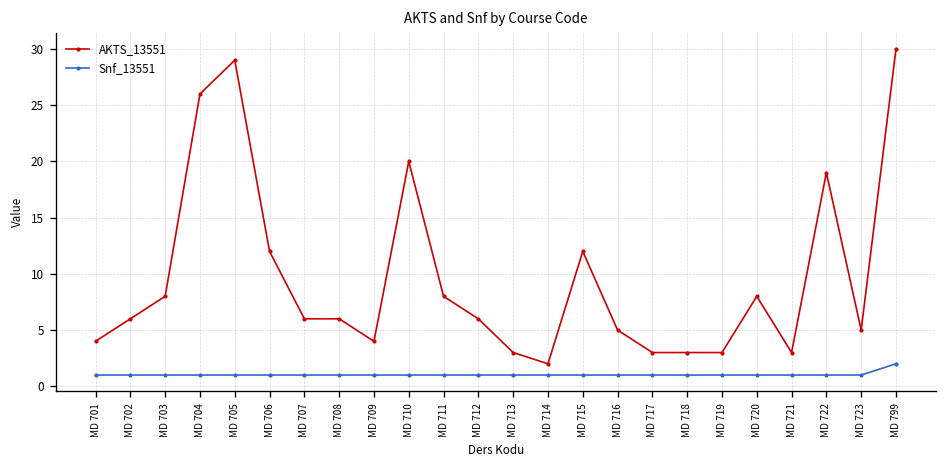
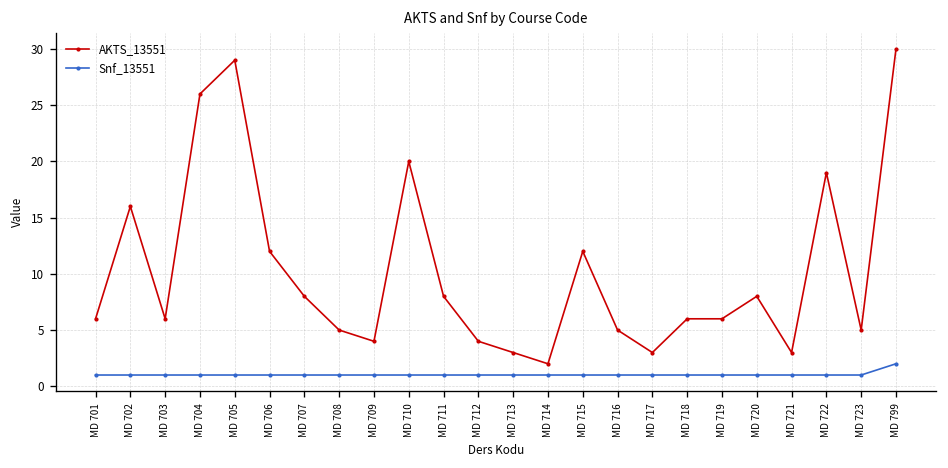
AKTS_13551, MD 701: 4 -> 6
AKTS_13551, MD 702: 6 -> 16
AKTS_13551, MD 703: 8 -> 6
AKTS_13551, MD 707: 6 -> 8
AKTS_13551, MD 708: 6 -> 5
AKTS_13551, MD 712: 6 -> 4
AKTS_13551, MD 718: 3 -> 6
AKTS_13551, MD 719: 3 -> 6
